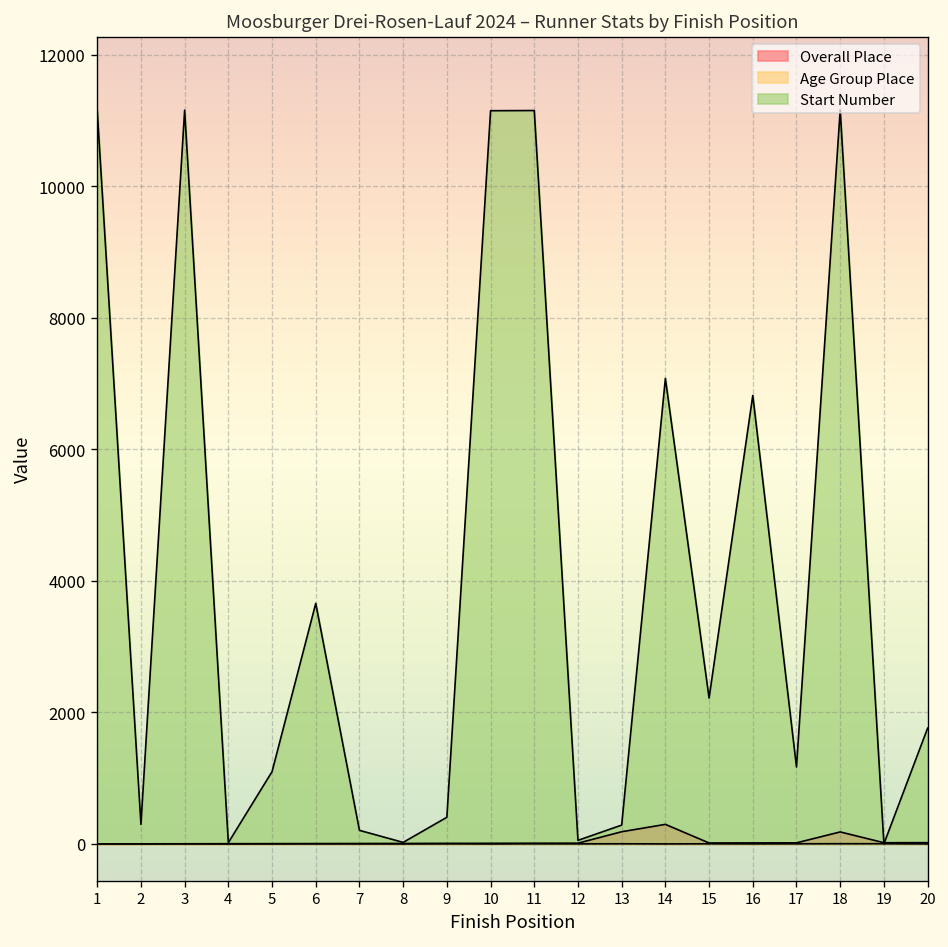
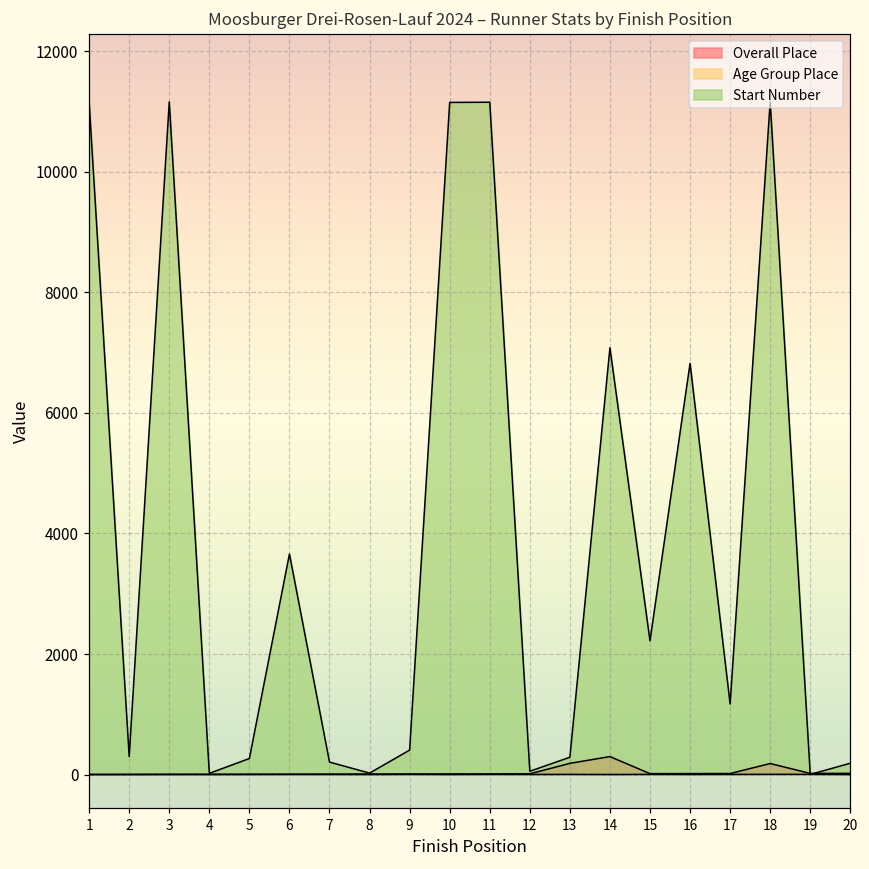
Start Number, 5: 1100 -> 300
Start Number, 20: 1800 -> 200
